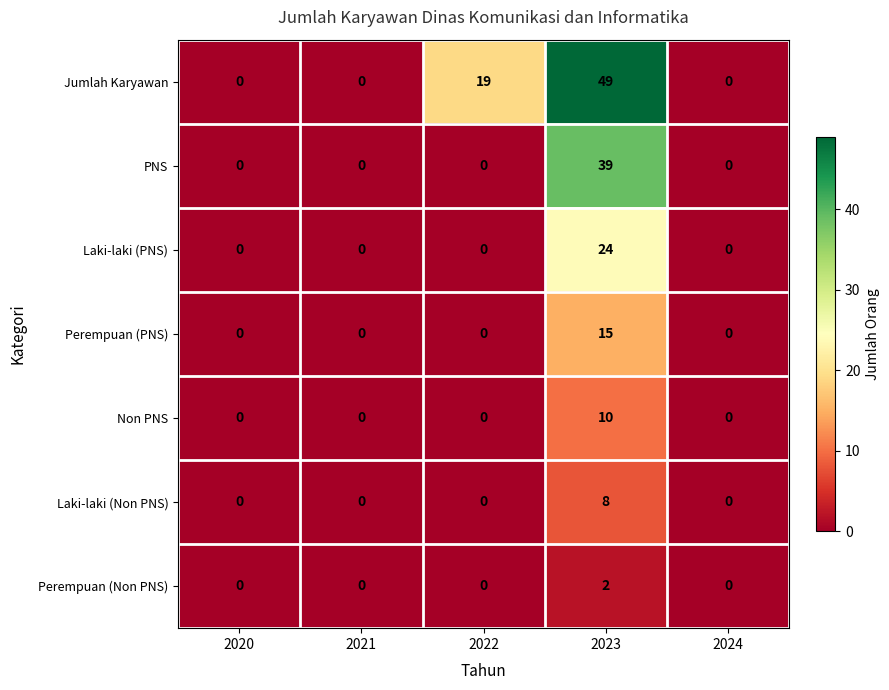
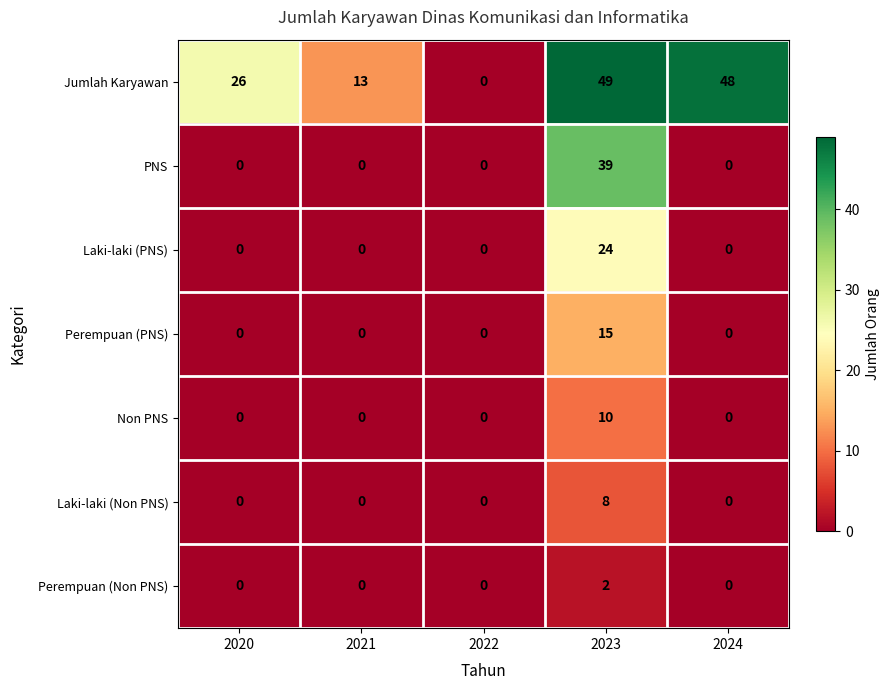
Jumlah Karyawan, 2020: 0 -> 26
Jumlah Karyawan, 2021: 0 -> 13
Jumlah Karyawan, 2022: 19 -> 0
Jumlah Karyawan, 2024: 0 -> 48
